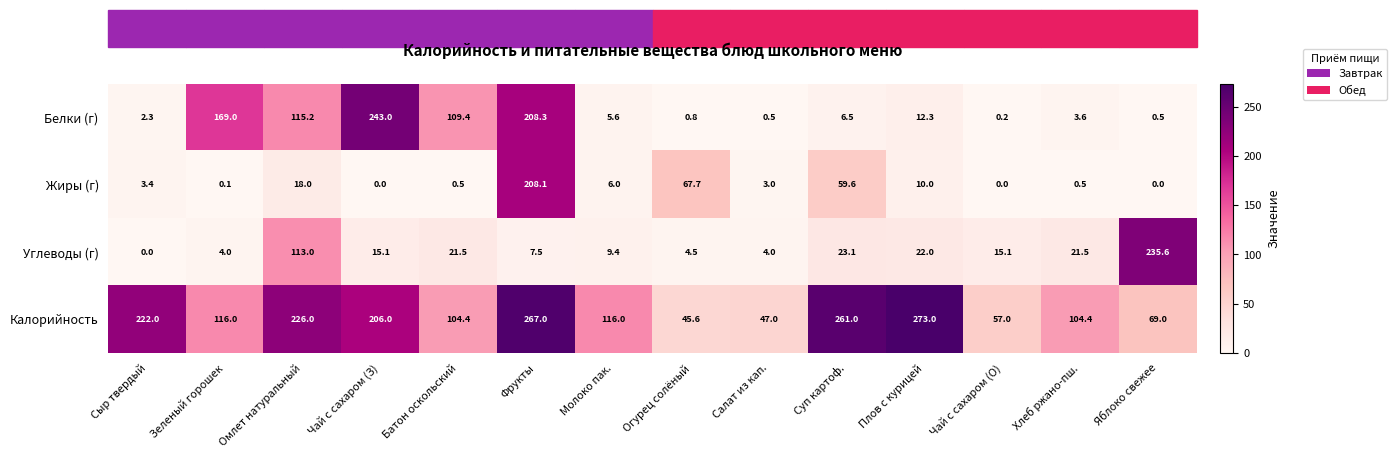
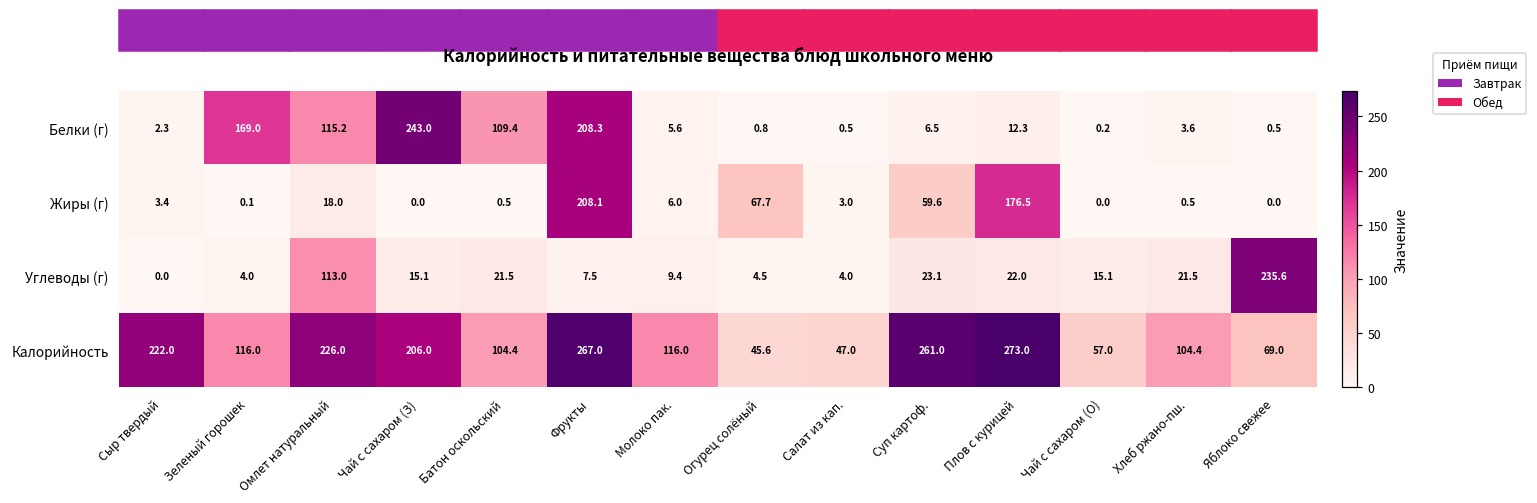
Жиры (г), Плов с курицей: 10.0 -> 176.5
